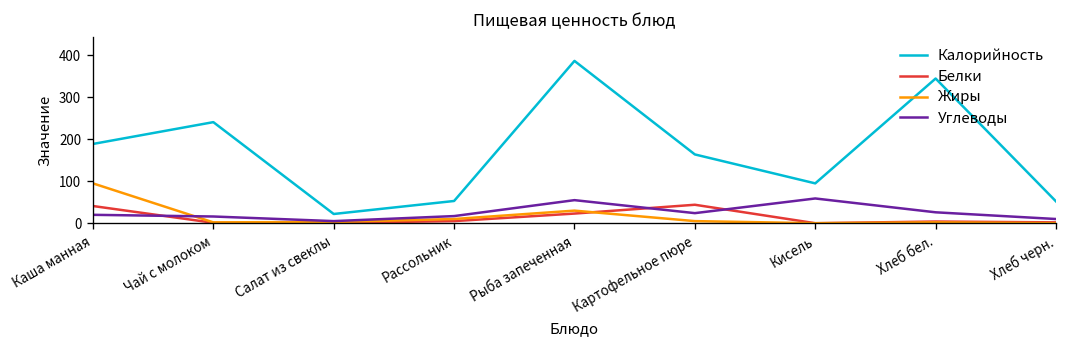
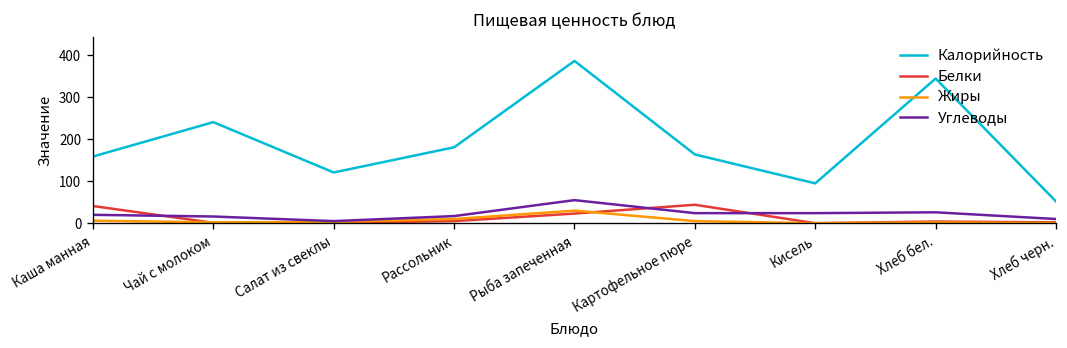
Калорийность, Каша манная: 190 -> 160
Жиры, Каша манная: 100 -> 10
Калорийность, Салат из свеклы: 20 -> 120
Калорийность, Рассольник: 50 -> 180
Углеводы, Кисель: 60 -> 20
